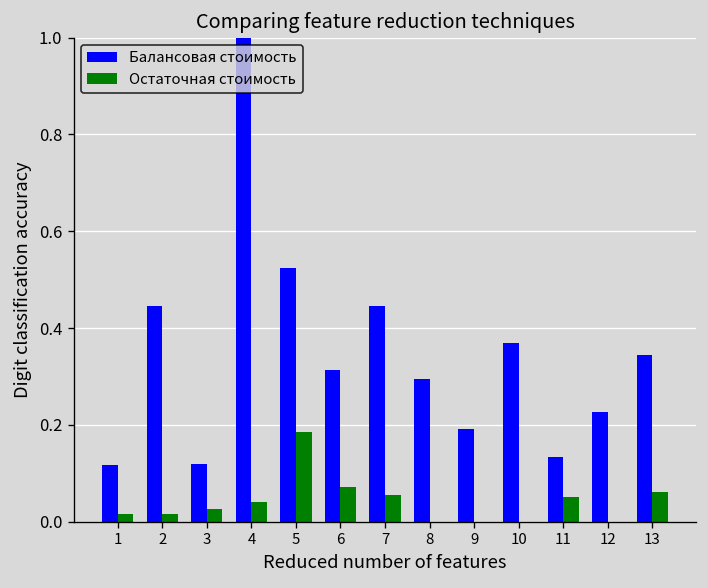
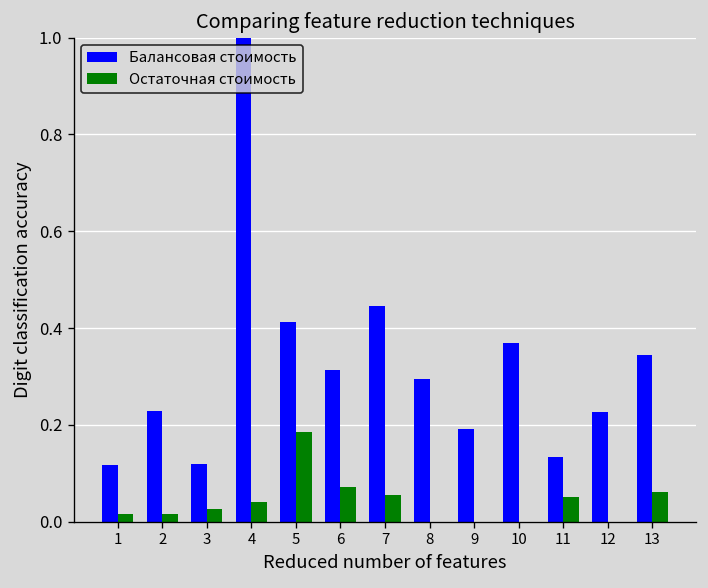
Балансовая стоимость, 2: 0.45 -> 0.23
Балансовая стоимость, 5: 0.52 -> 0.41
